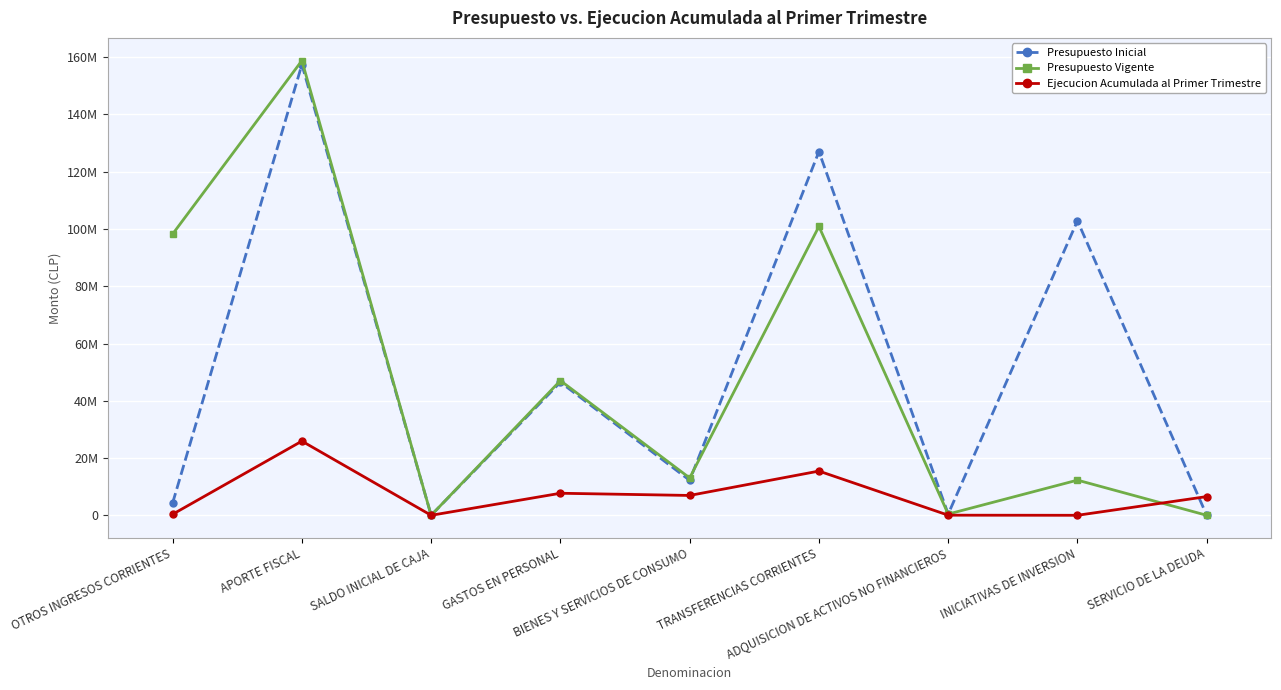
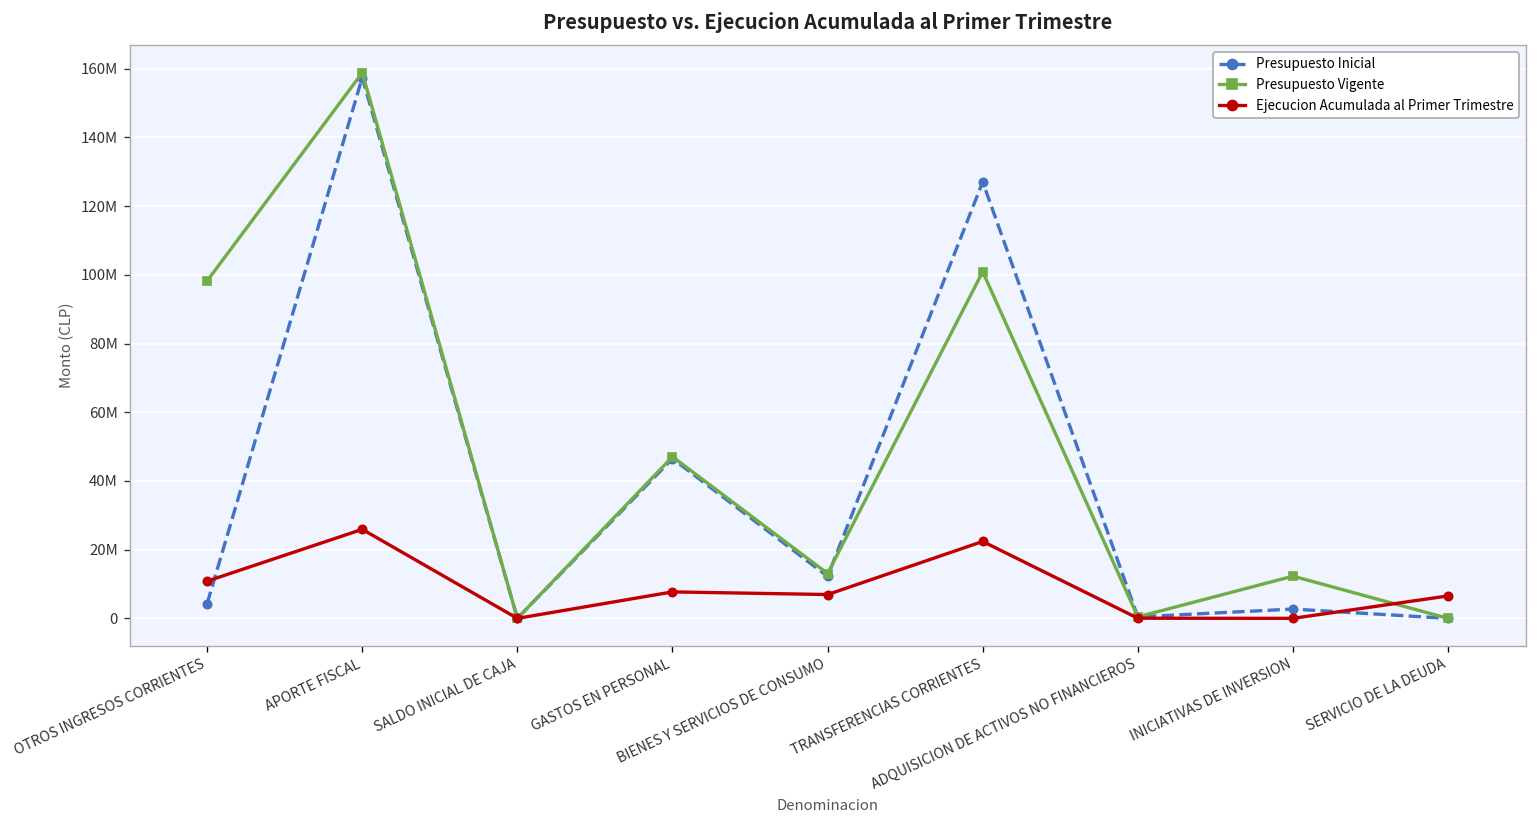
Ejecucion Acumulada al Primer Trimestre, OTROS INGRESOS CORRIENTES: 0 -> 11000000
Ejecucion Acumulada al Primer Trimestre, TRANSFERENCIAS CORRIENTES: 15000000 -> 22000000
Presupuesto Inicial, INICIATIVAS DE INVERSION: 103000000 -> 3000000
